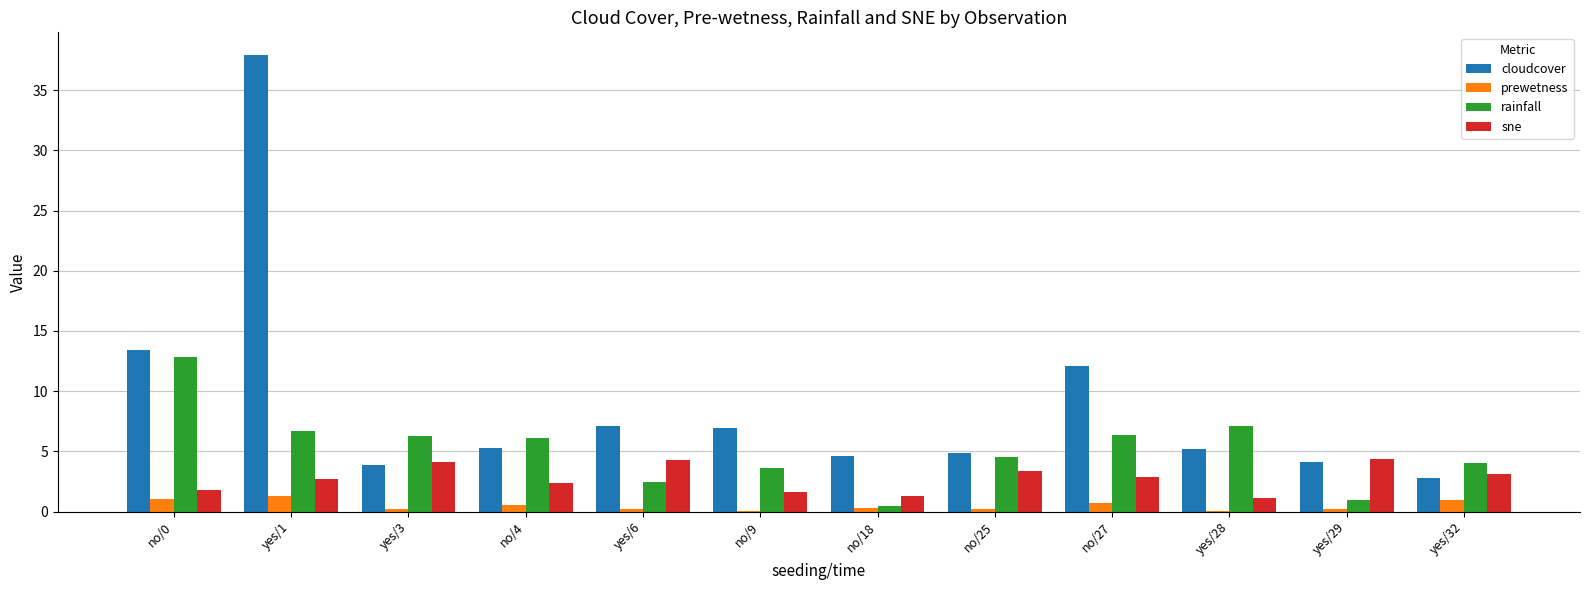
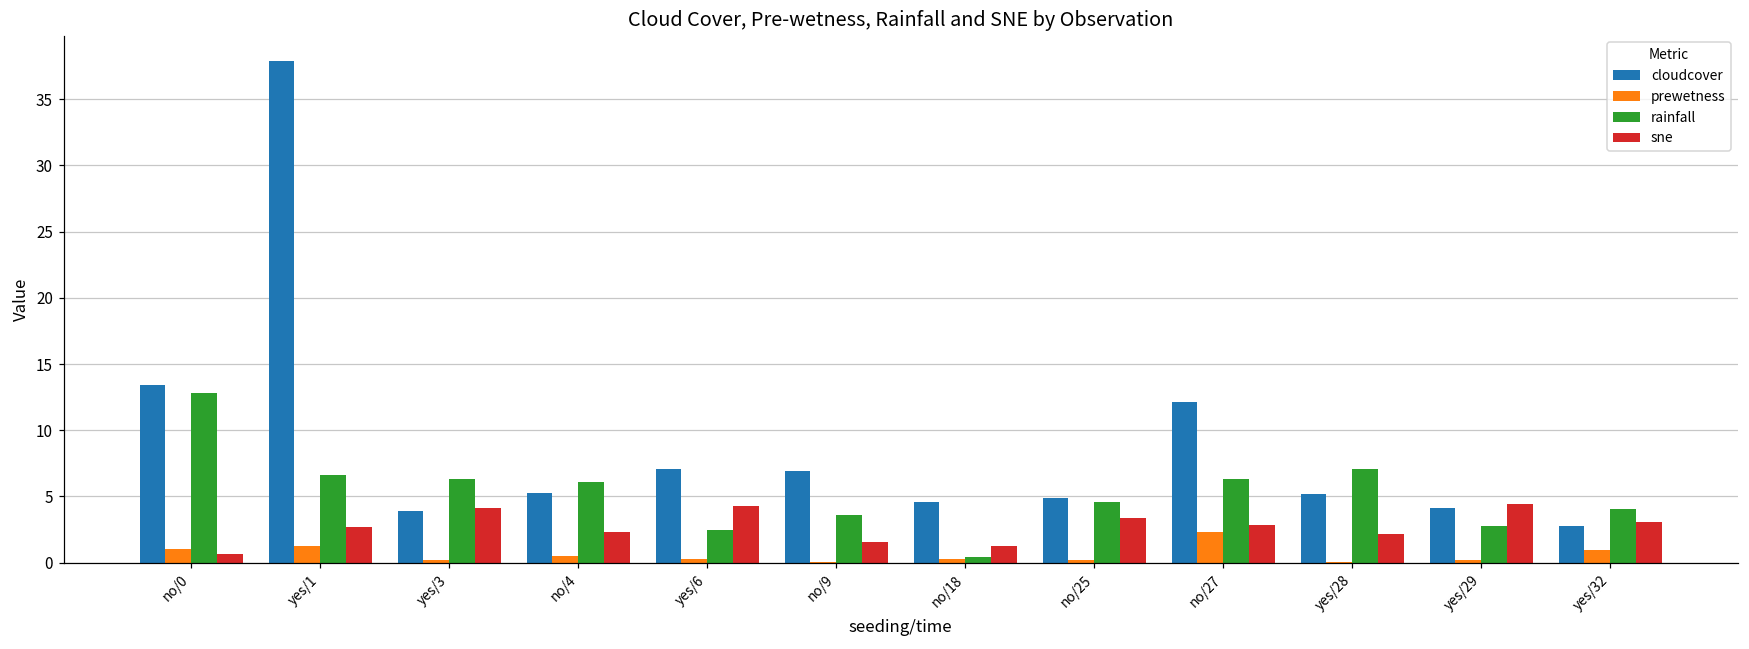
sne, no/0: 1.8 -> 0.7
prewetness, no/27: 0.8 -> 2.3
sne, yes/28: 1.1 -> 2.2
rainfall, yes/29: 0.9 -> 2.8
